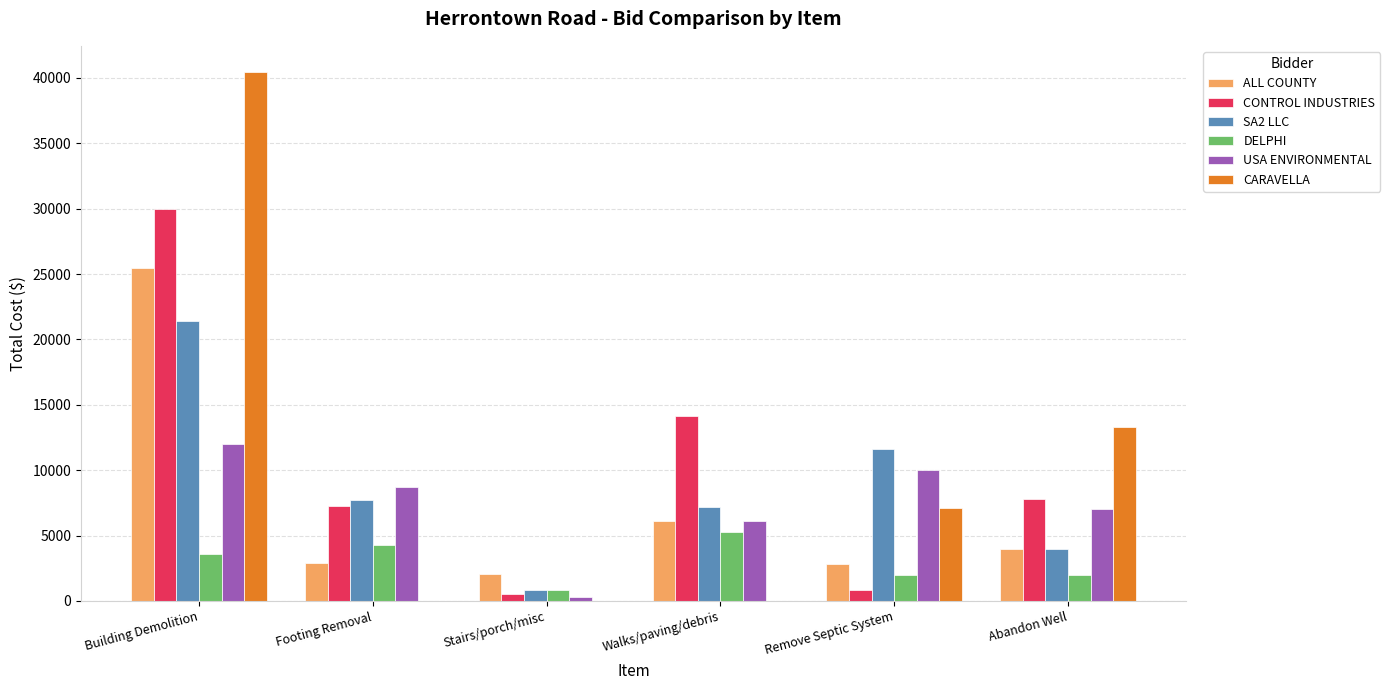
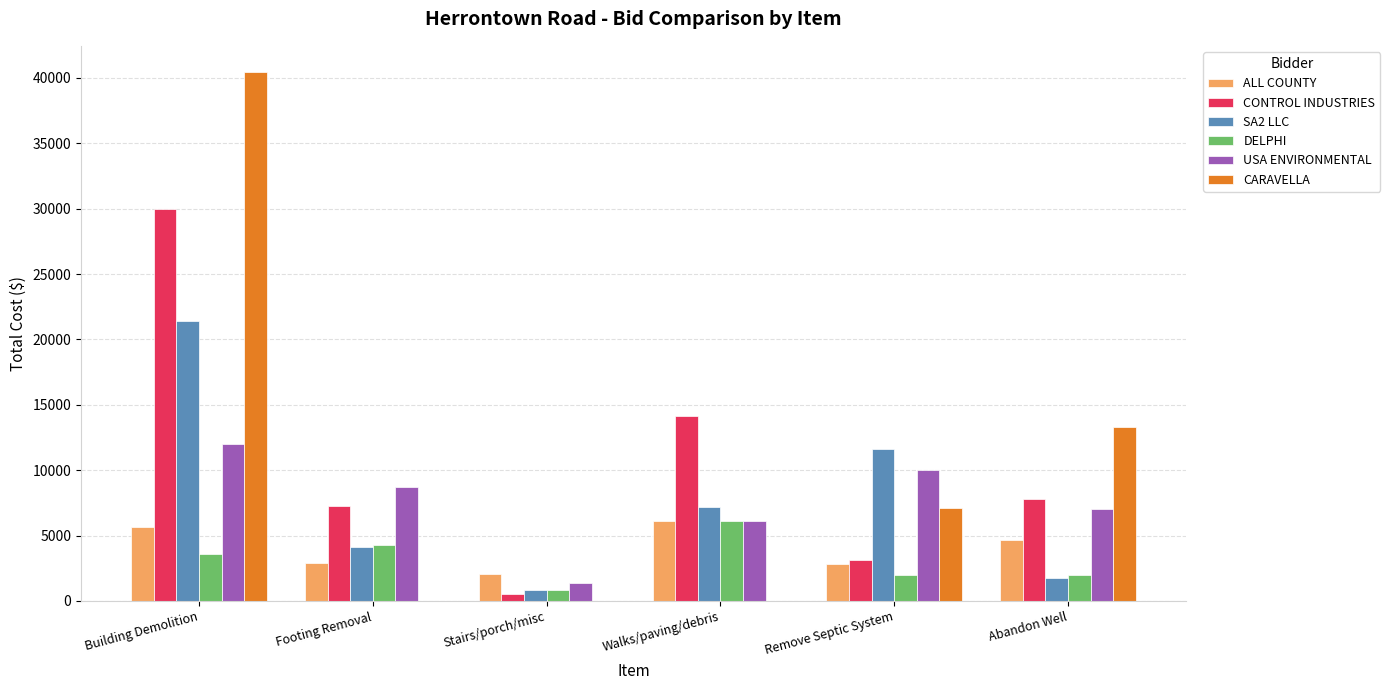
ALL COUNTY, Building Demolition: 25500 -> 5700
SA2 LLC, Footing Removal: 7700 -> 4100
USA ENVIRONMENTAL, Stairs/porch/misc: 300 -> 1300
DELPHI, Walks/paving/debris: 5300 -> 6200
CONTROL INDUSTRIES, Remove Septic System: 800 -> 3100
ALL COUNTY, Abandon Well: 4000 -> 4600
SA2 LLC, Abandon Well: 4000 -> 1700
